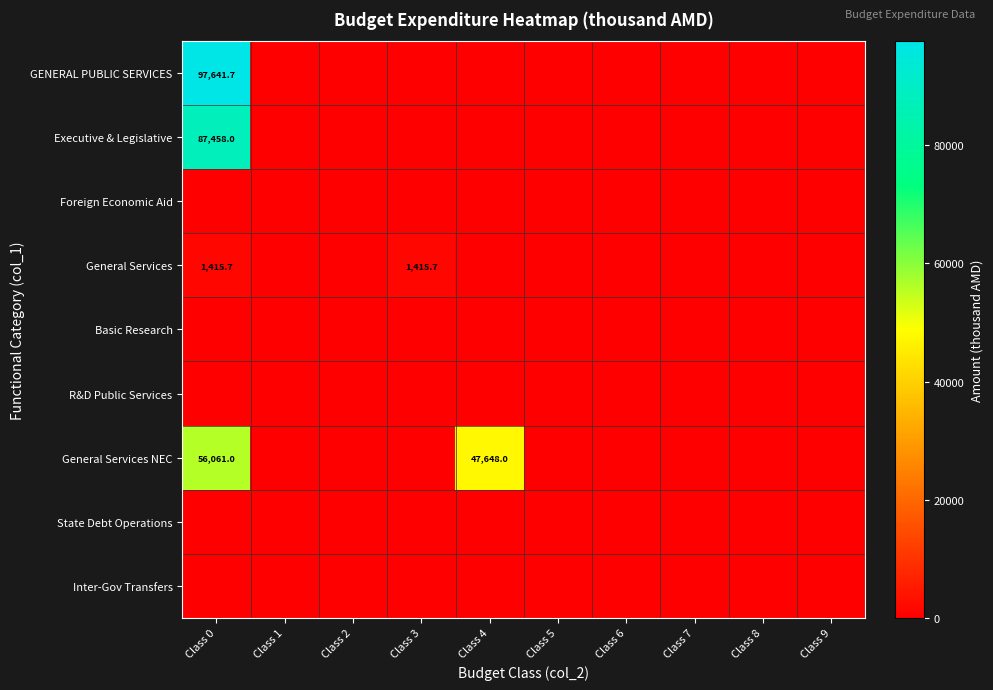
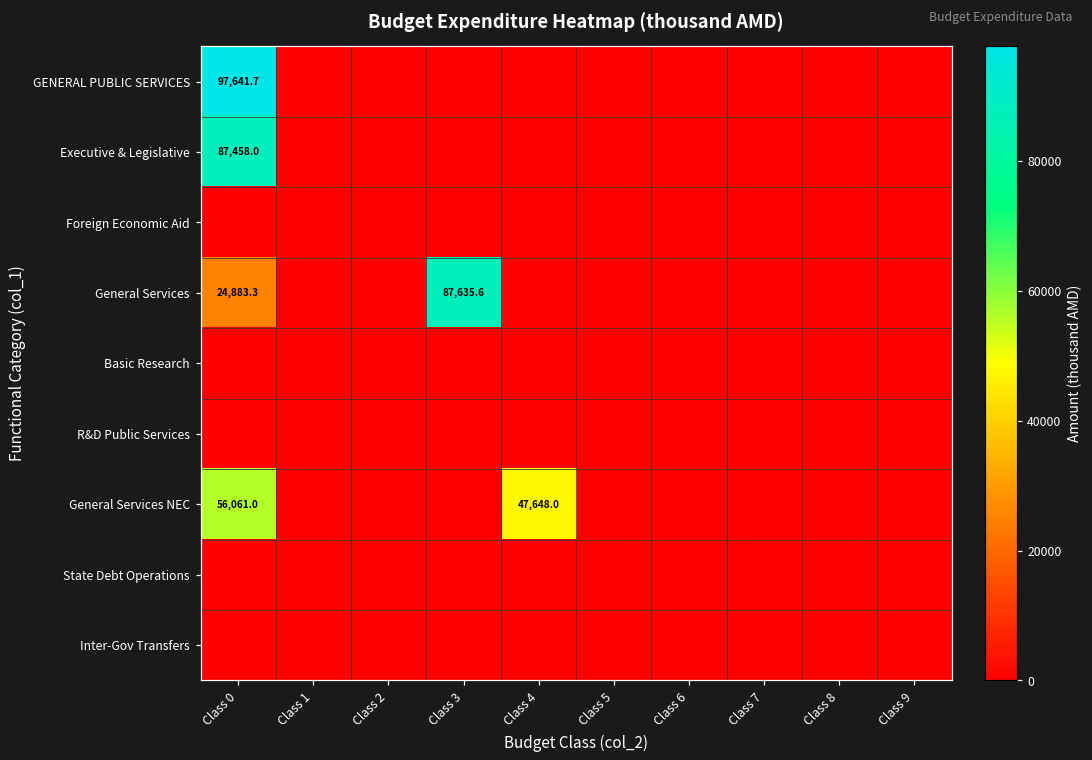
General Services, Class 0: 1,415.7 -> 24,883.3
General Services, Class 3: 1,415.7 -> 87,635.6
